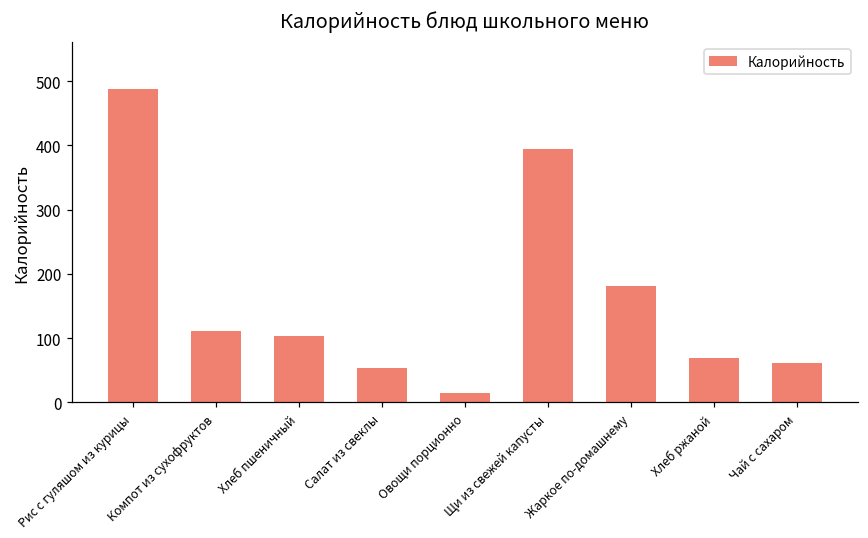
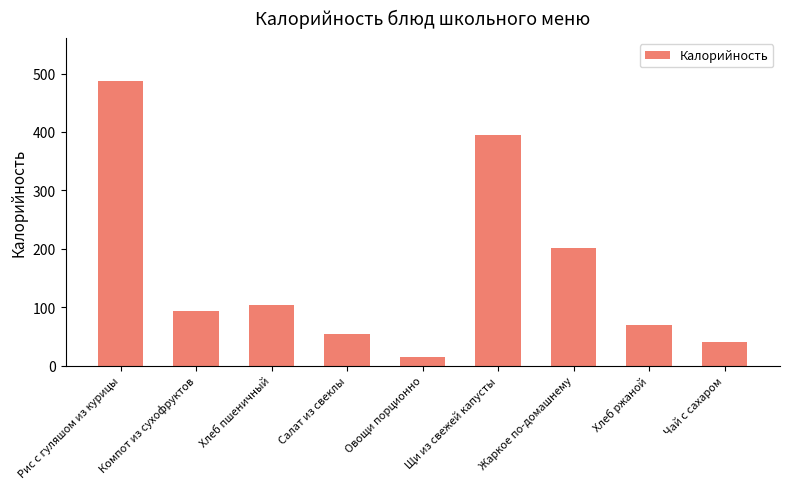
Компот из сухофруктов: 110 -> 90
Жаркое по-домашнему: 180 -> 200
Чай с сахаром: 60 -> 40
